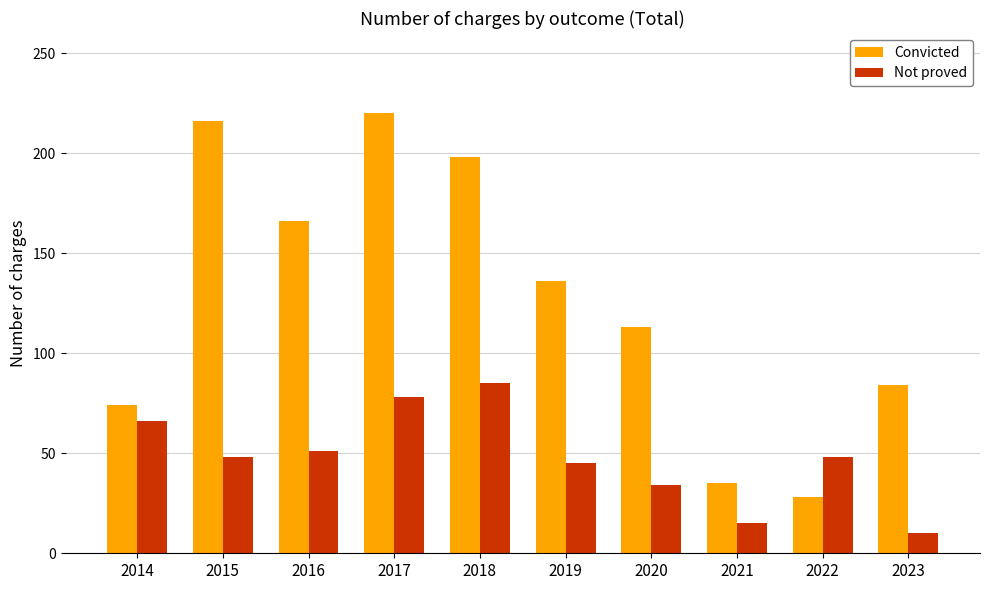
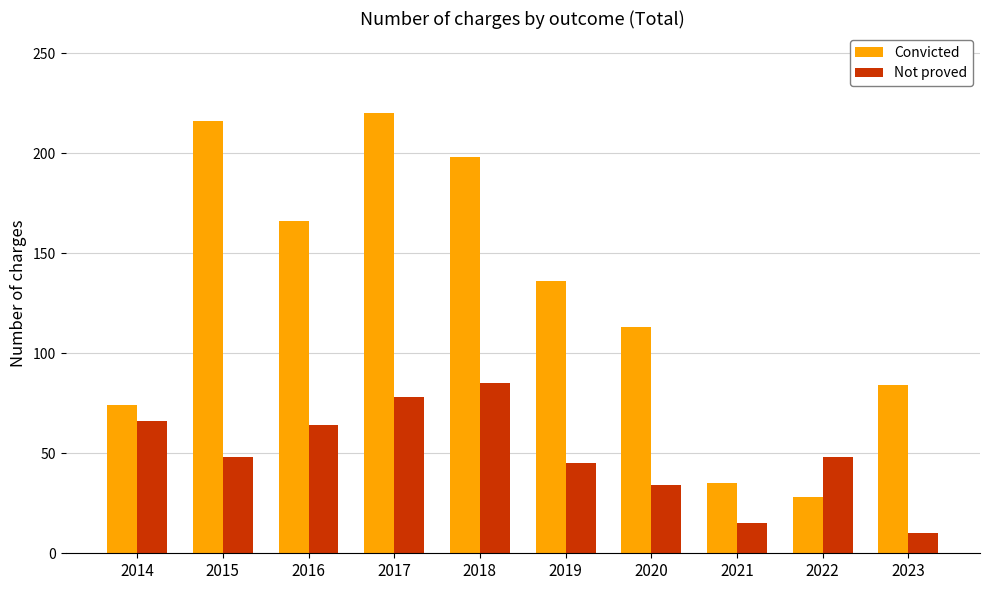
Not proved, 2016: 51 -> 64
